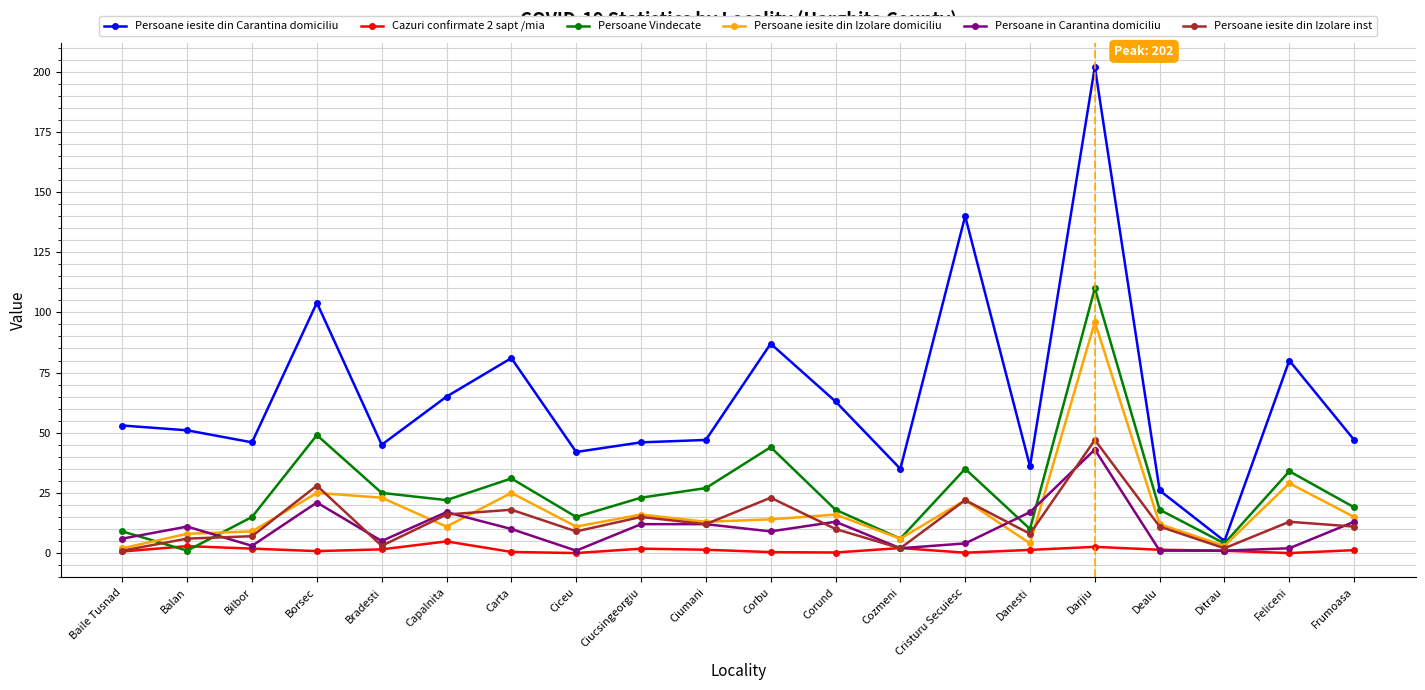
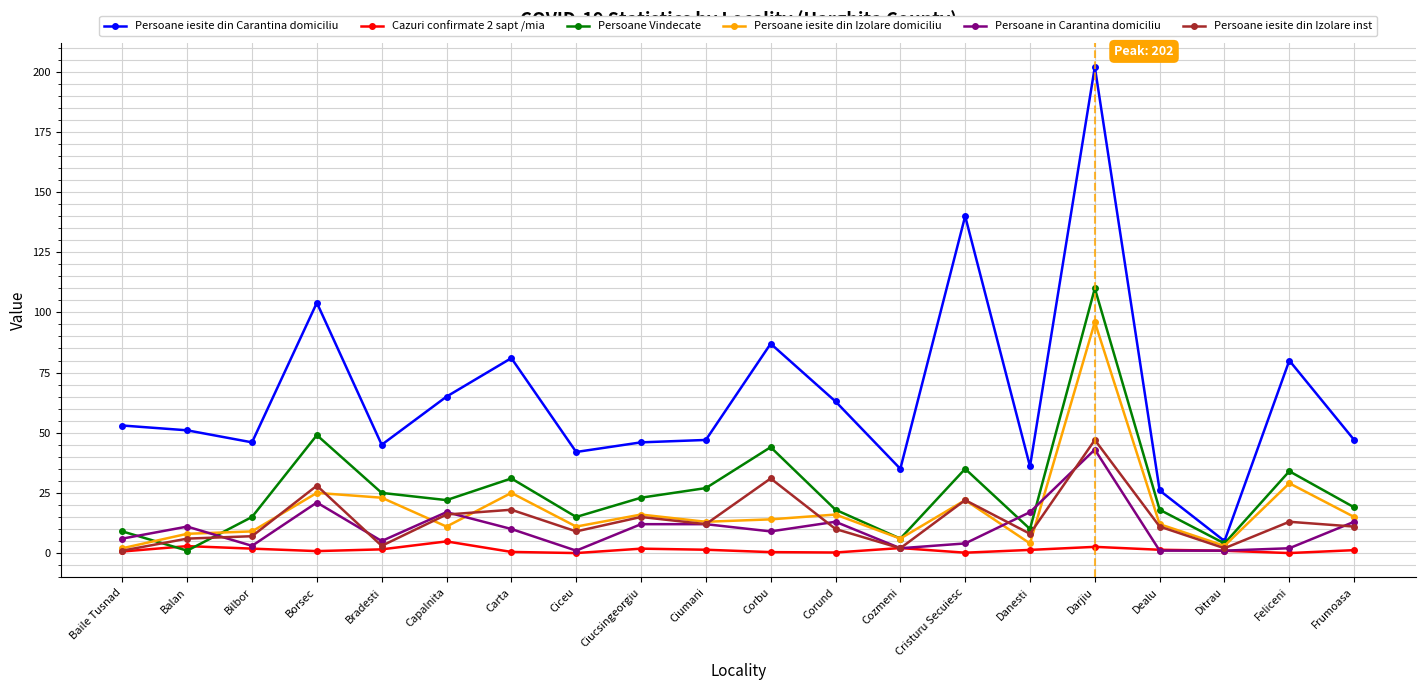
Persoane iesite din Izolare inst, Corbu: 23 -> 31
